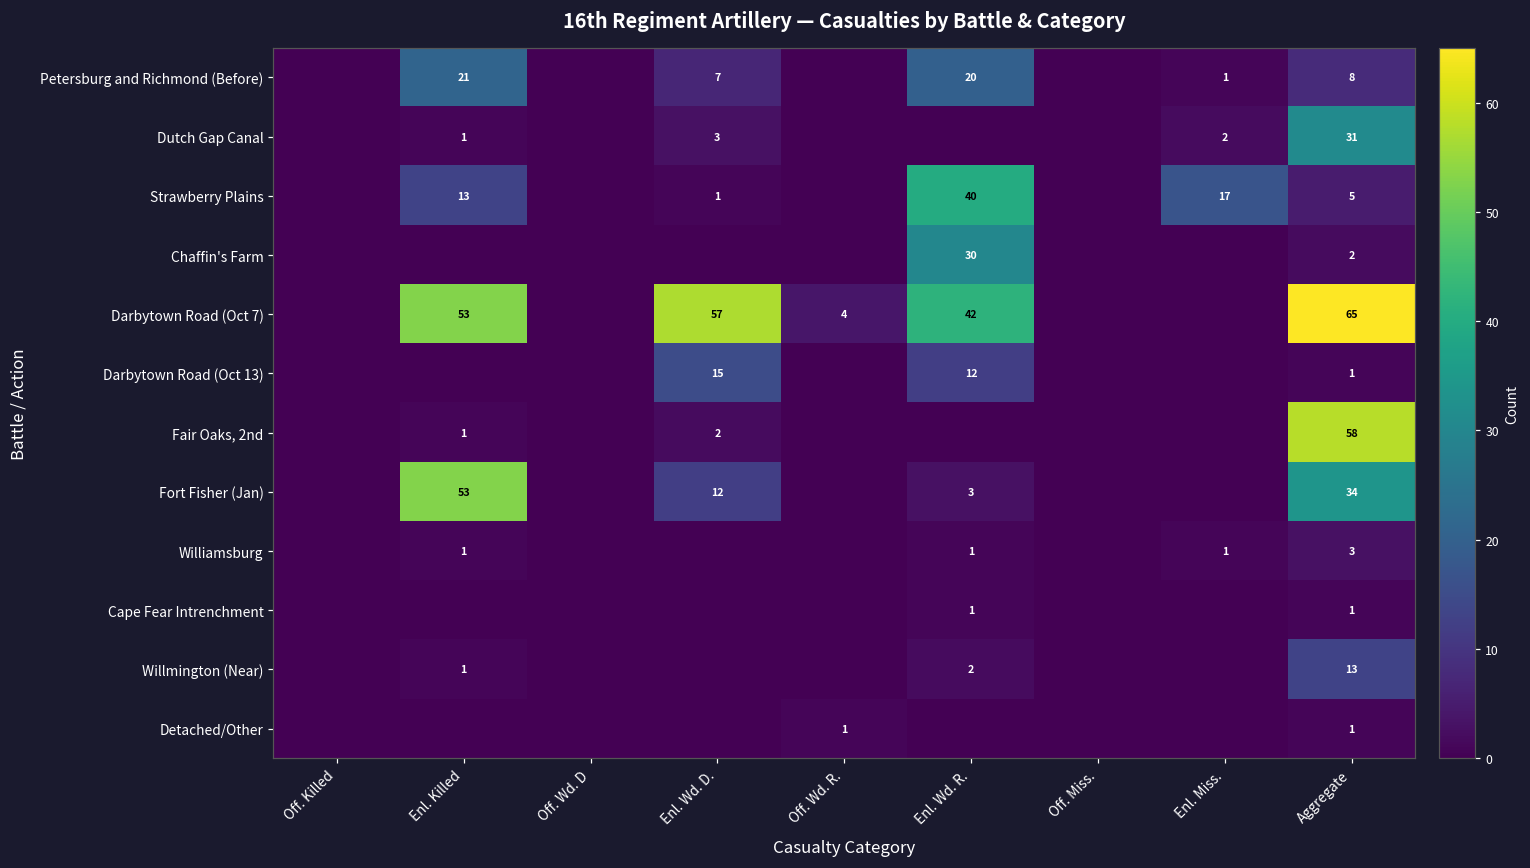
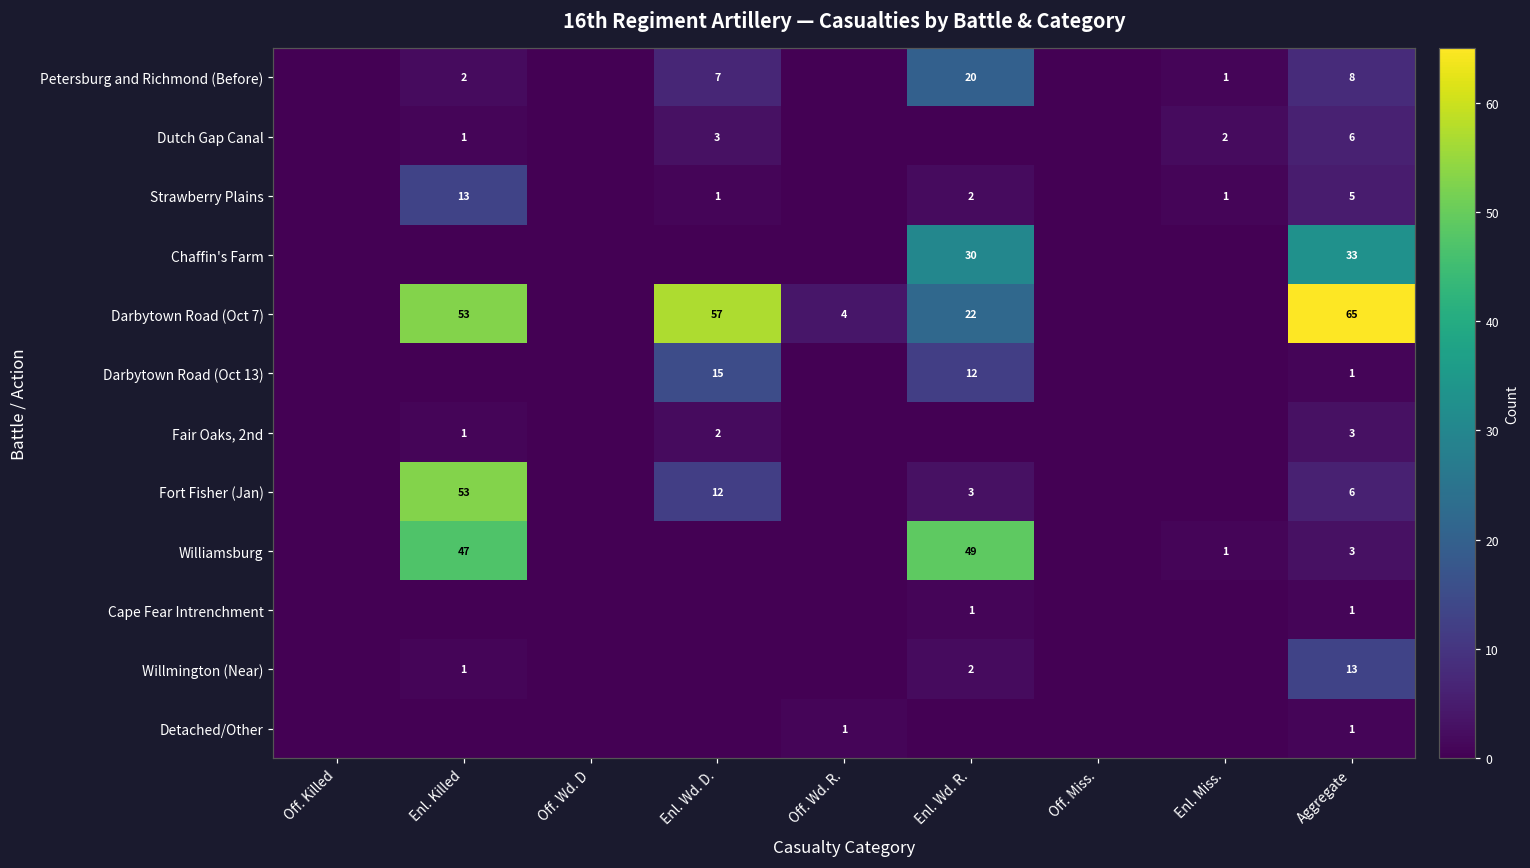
Petersburg and Richmond (Before), Enl. Killed: 21 -> 2
Dutch Gap Canal, Aggregate: 31 -> 6
Strawberry Plains, Enl. Wd. R.: 40 -> 2
Strawberry Plains, Enl. Miss.: 17 -> 1
Chaffin's Farm, Aggregate: 2 -> 33
Darbytown Road (Oct 7), Enl. Wd. R.: 42 -> 22
Fair Oaks, 2nd, Aggregate: 58 -> 3
Fort Fisher (Jan), Aggregate: 34 -> 6
Williamsburg, Enl. Killed: 1 -> 47
Williamsburg, Enl. Wd. R.: 1 -> 49
